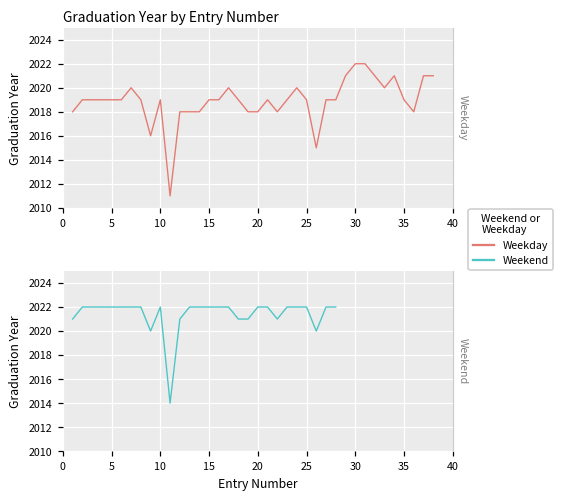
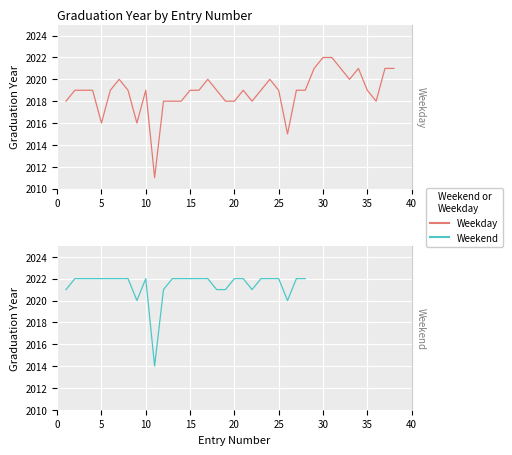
Graduation Year by Entry Number, 5: 2019 -> 2016
